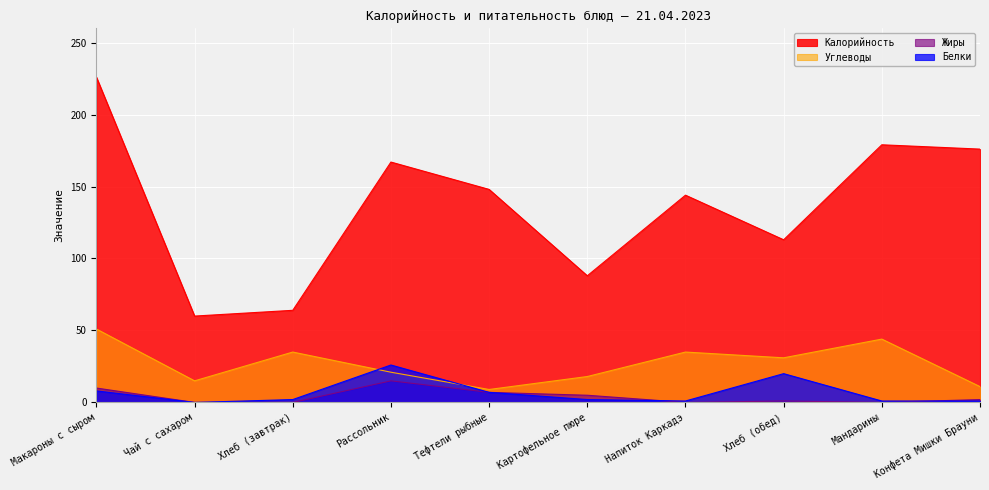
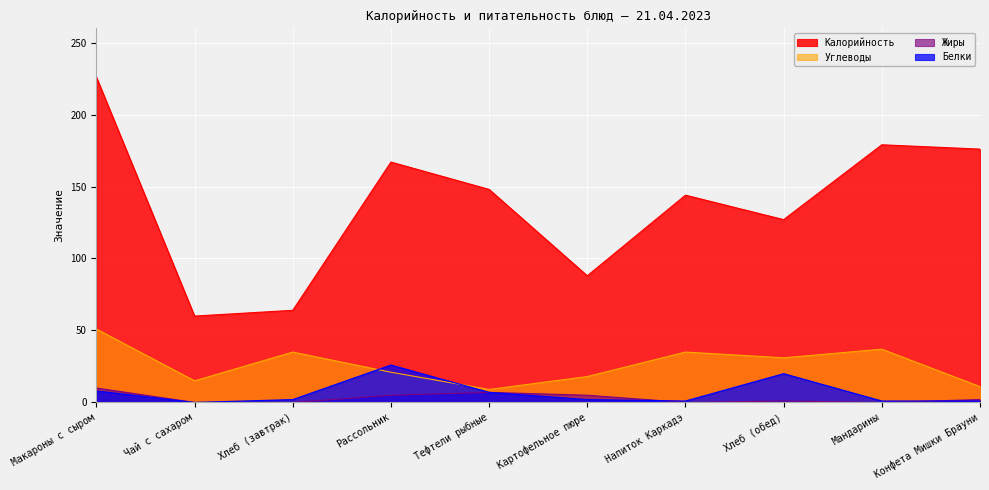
Жиры, Рассольник: 15 -> 5
Калорийность, Хлеб (обед): 113 -> 127
Углеводы, Мандарины: 44 -> 37
